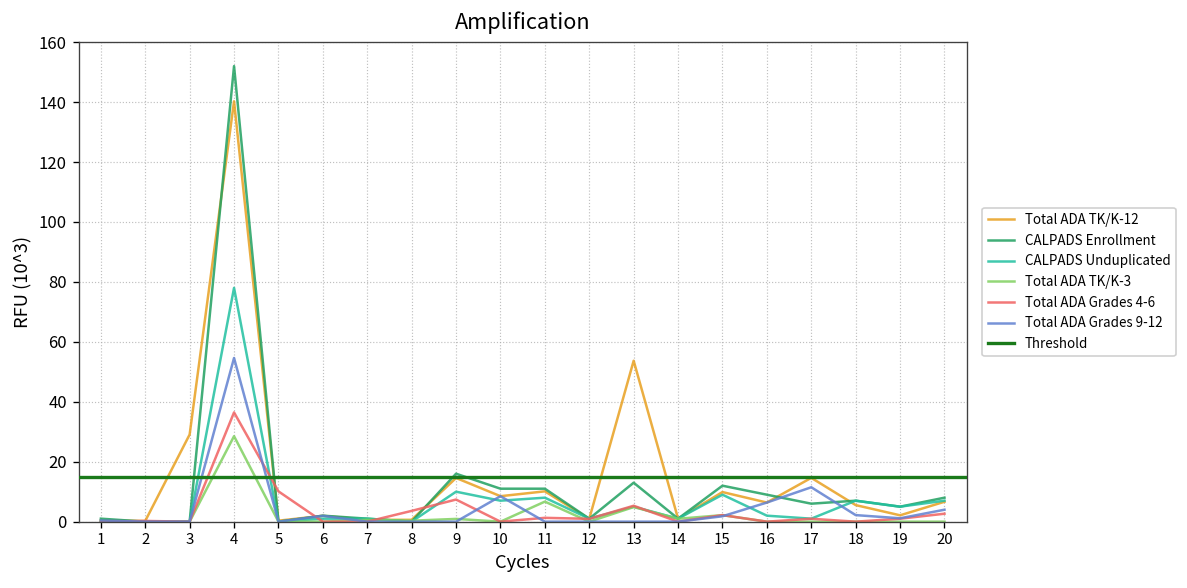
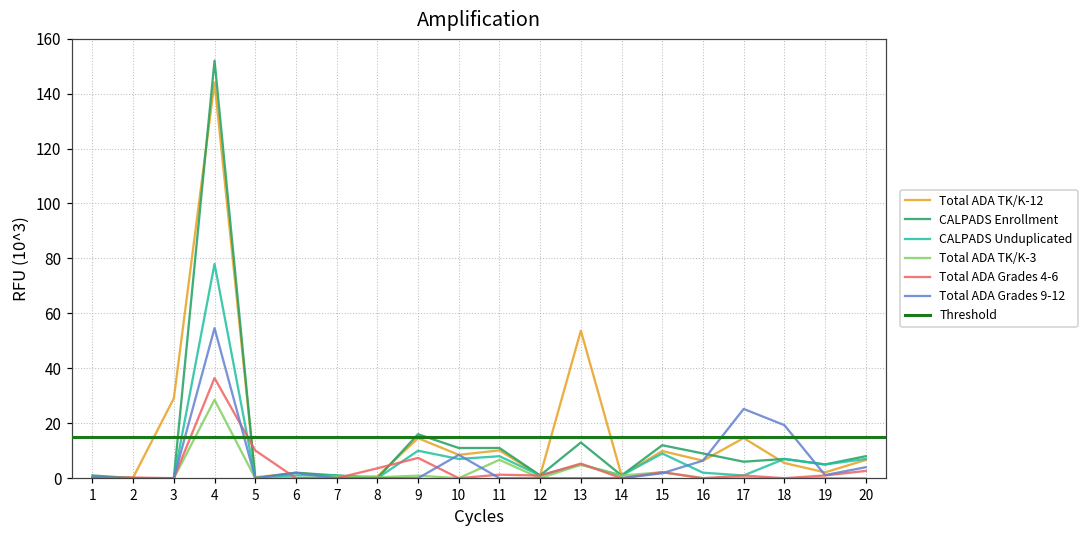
Total ADA TK/K-12, 4: 140 -> 144
Total ADA Grades 9-12, 17: 11 -> 25
Total ADA Grades 9-12, 18: 2 -> 19
